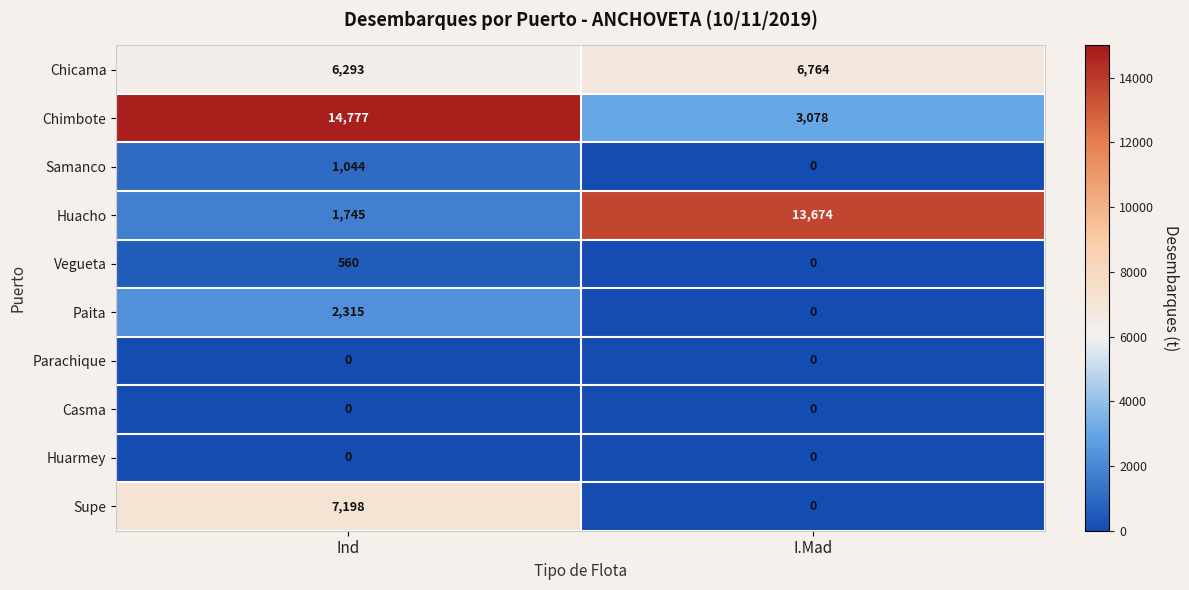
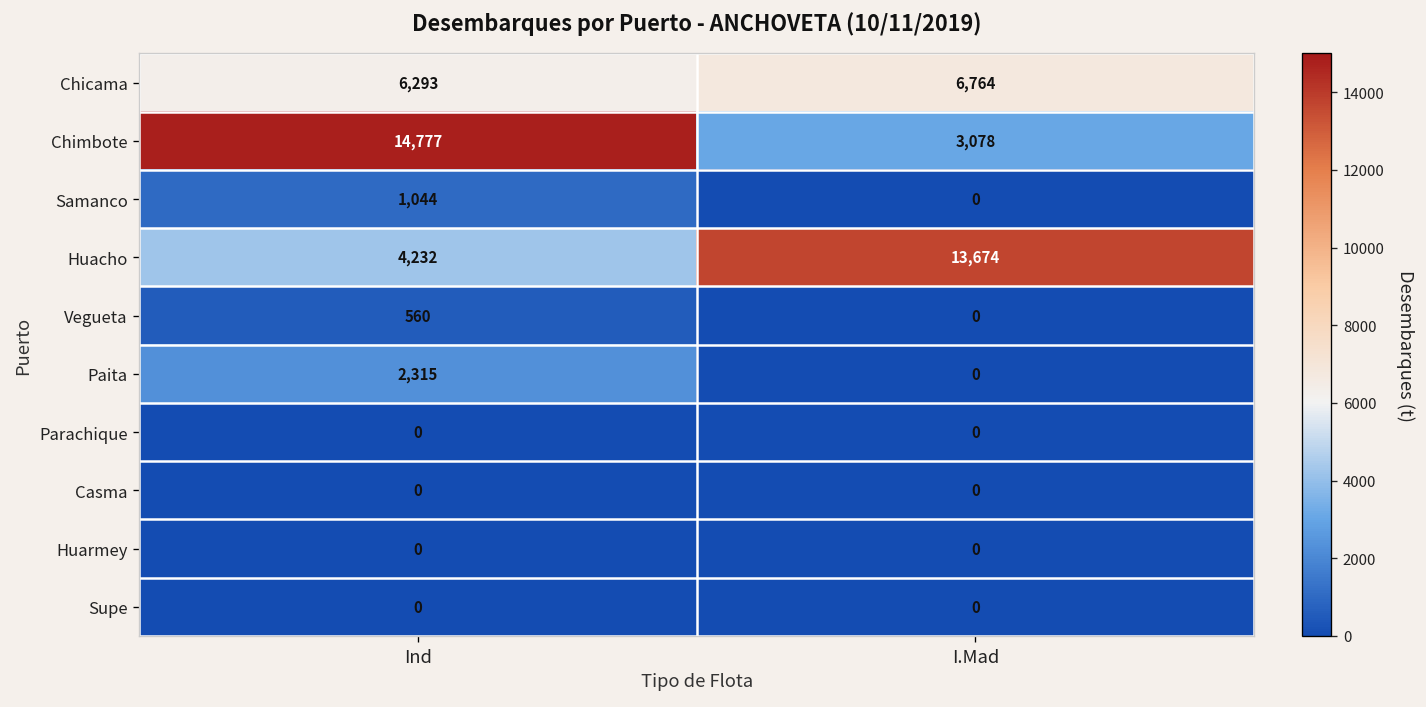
Huacho, Ind: 1,745 -> 4,232
Supe, Ind: 7,198 -> 0
